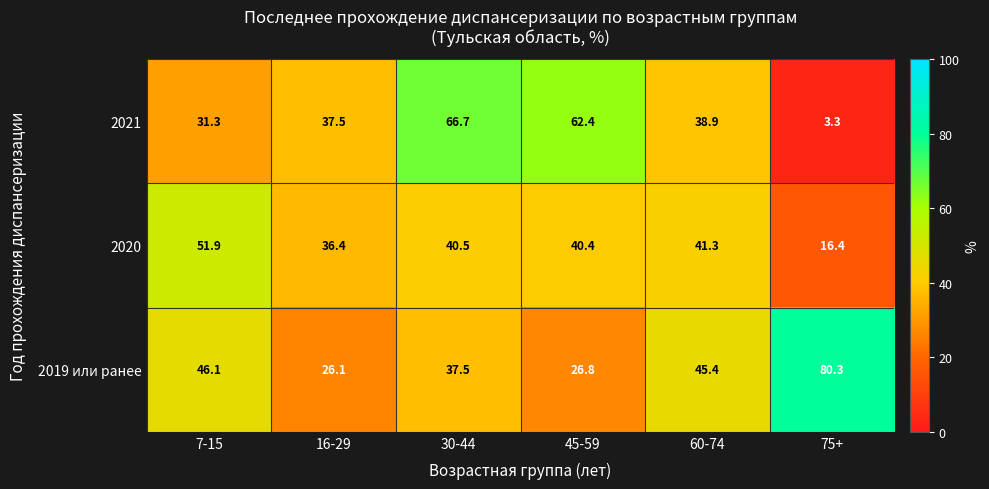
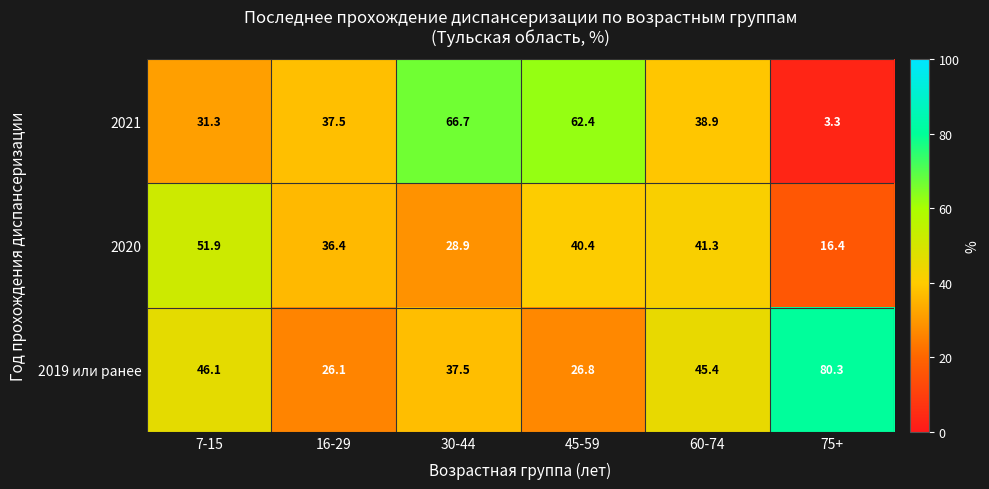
2020, 30-44: 40.5 -> 28.9
